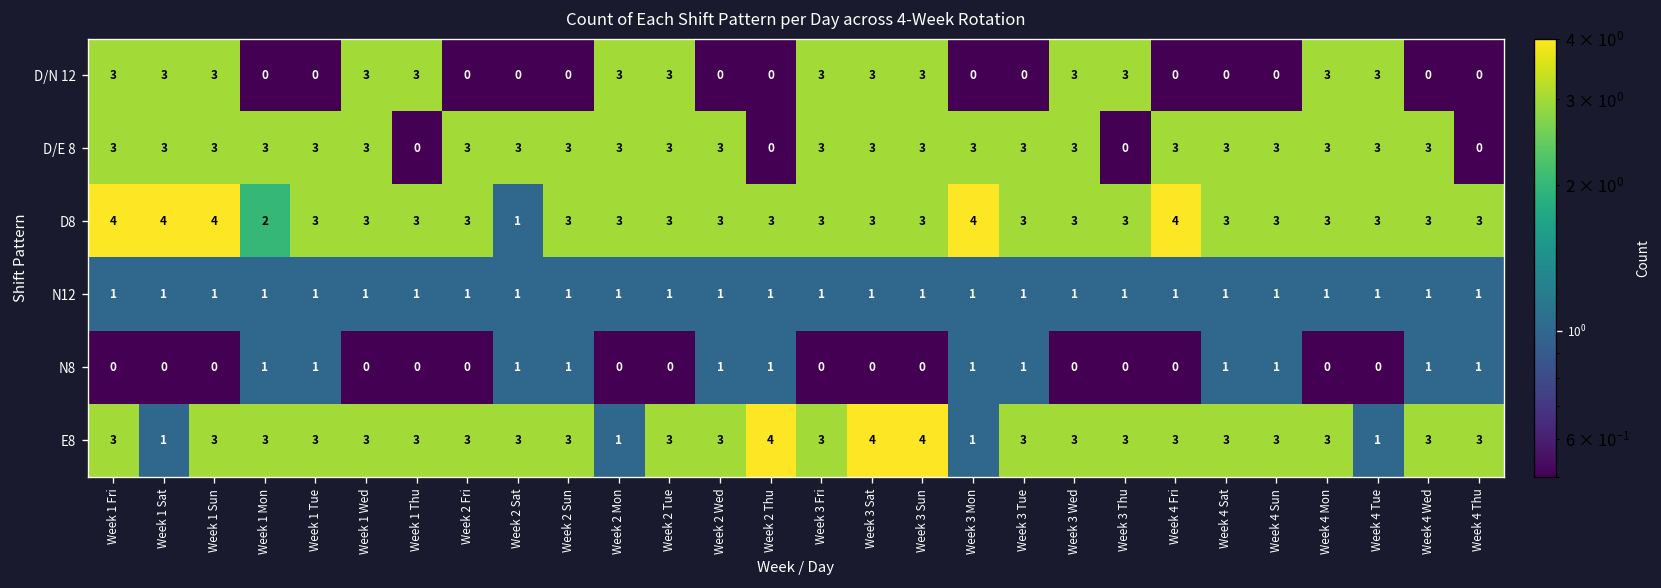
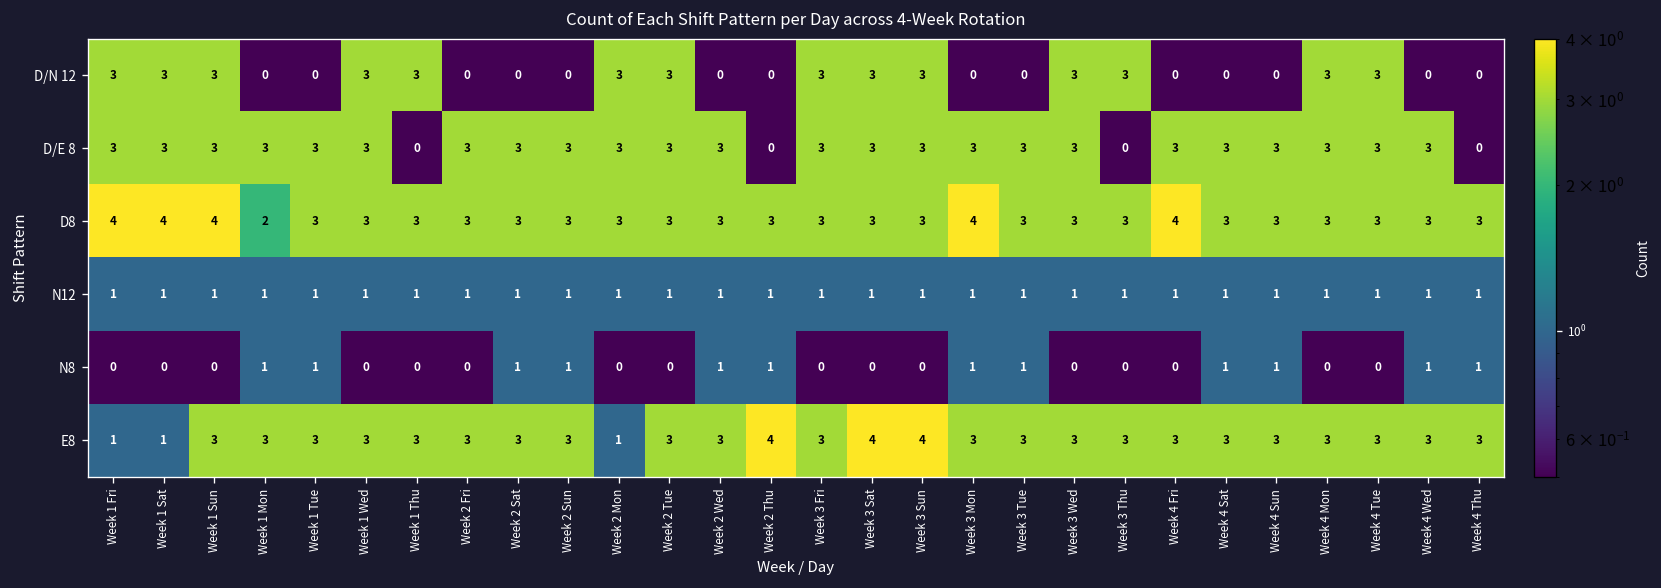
D8, Week 2 Sat: 1 -> 3
E8, Week 1 Fri: 3 -> 1
E8, Week 3 Mon: 1 -> 3
E8, Week 4 Tue: 1 -> 3
